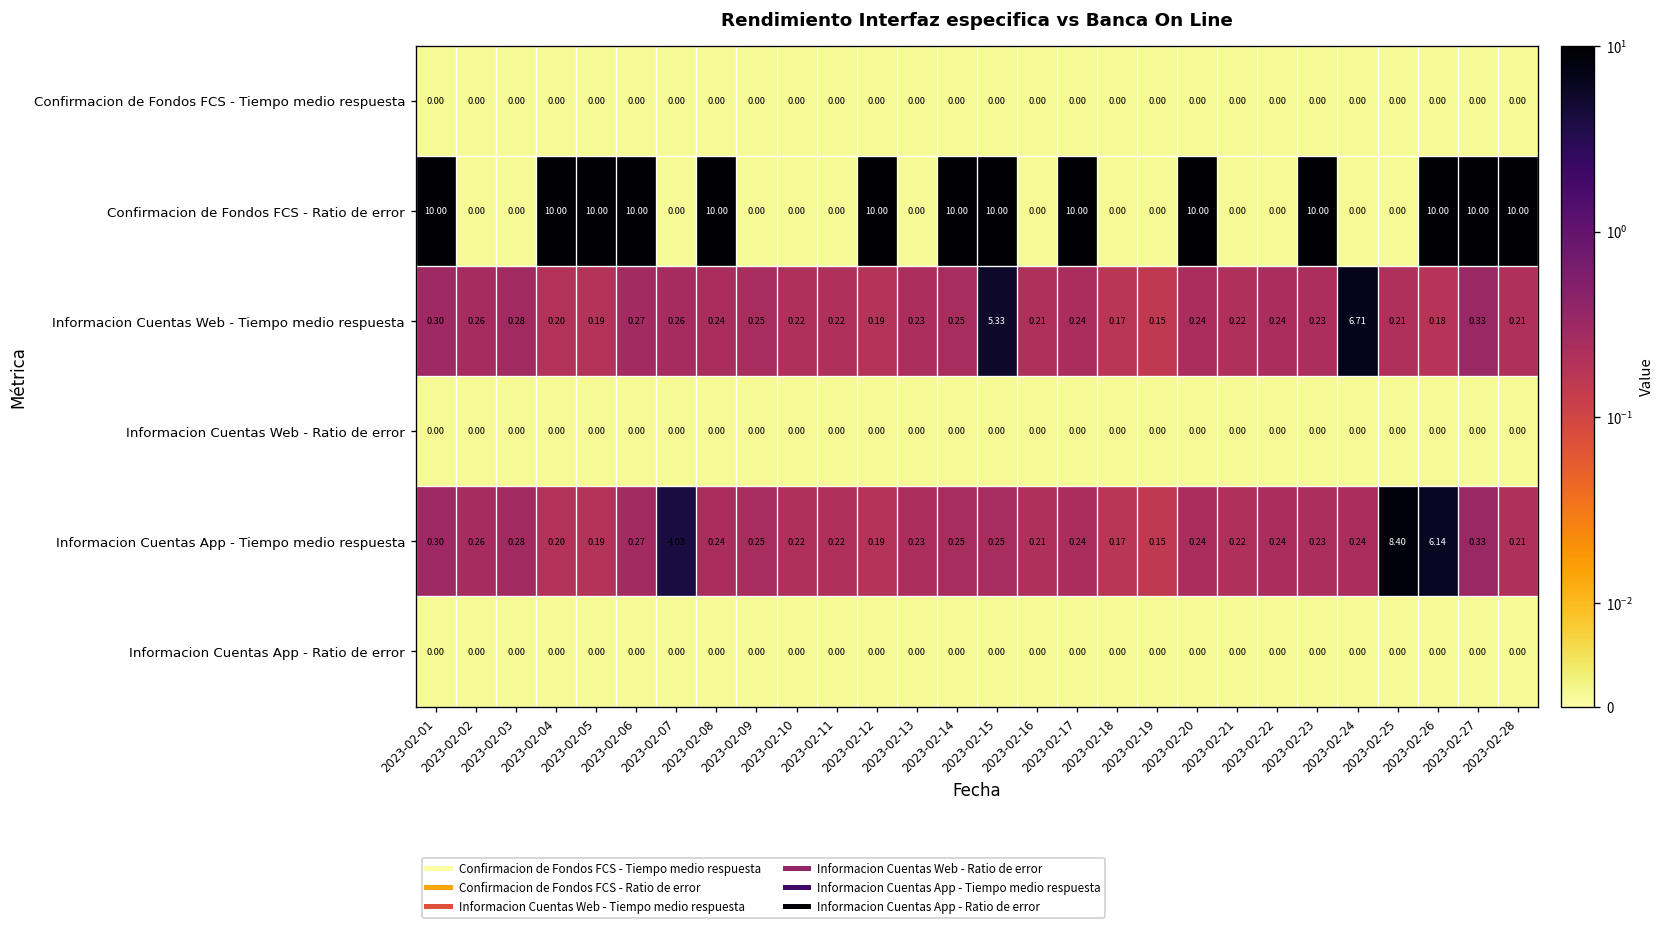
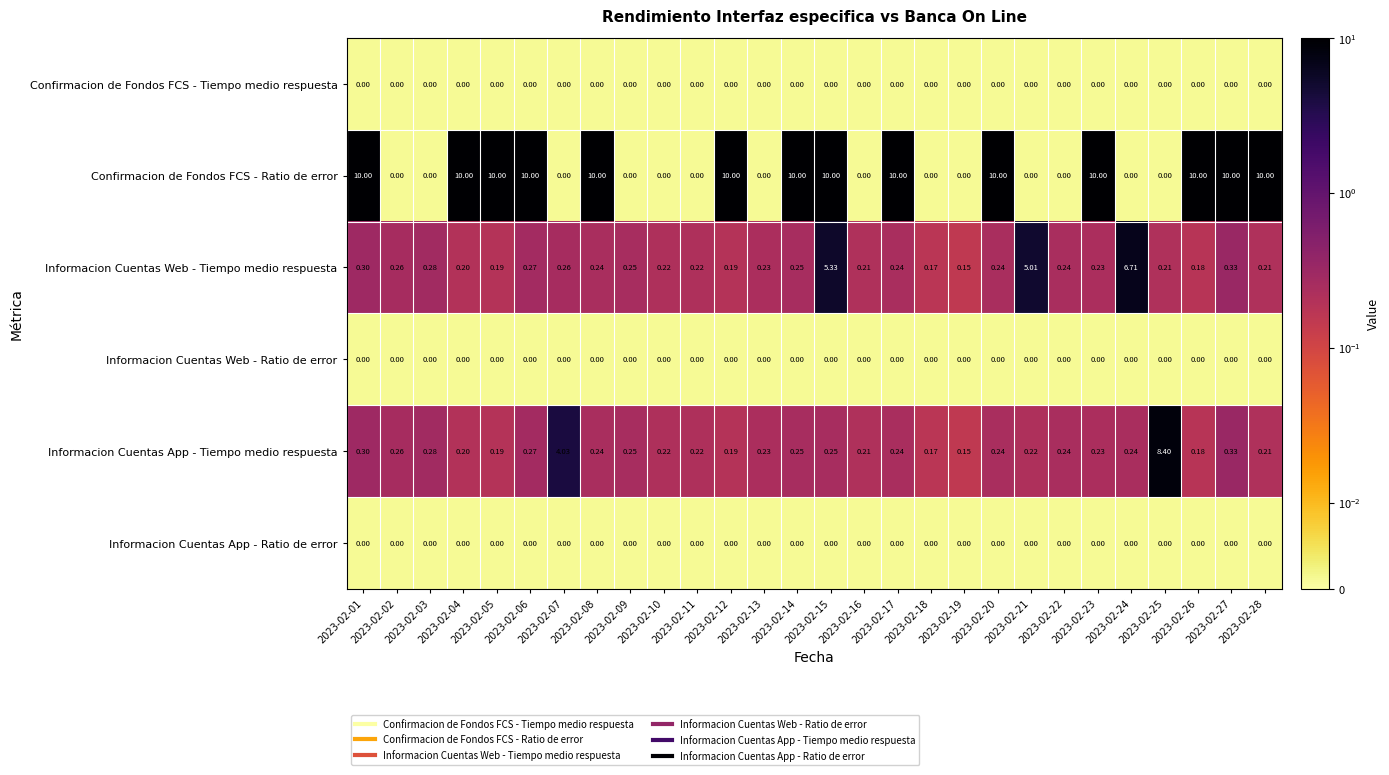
Informacion Cuentas Web - Tiempo medio respuesta, 2023-02-21: 0.22 -> 5.01
Informacion Cuentas App - Tiempo medio respuesta, 2023-02-26: 6.14 -> 0.18
